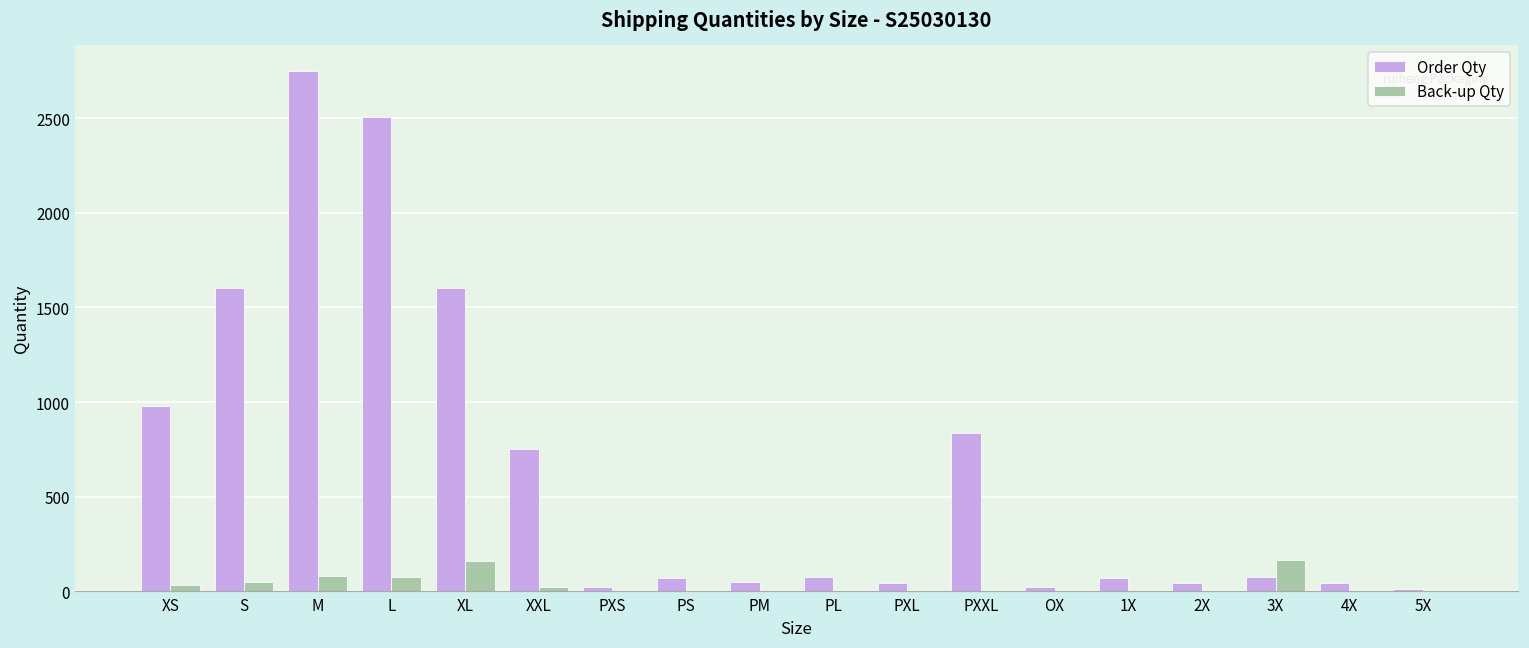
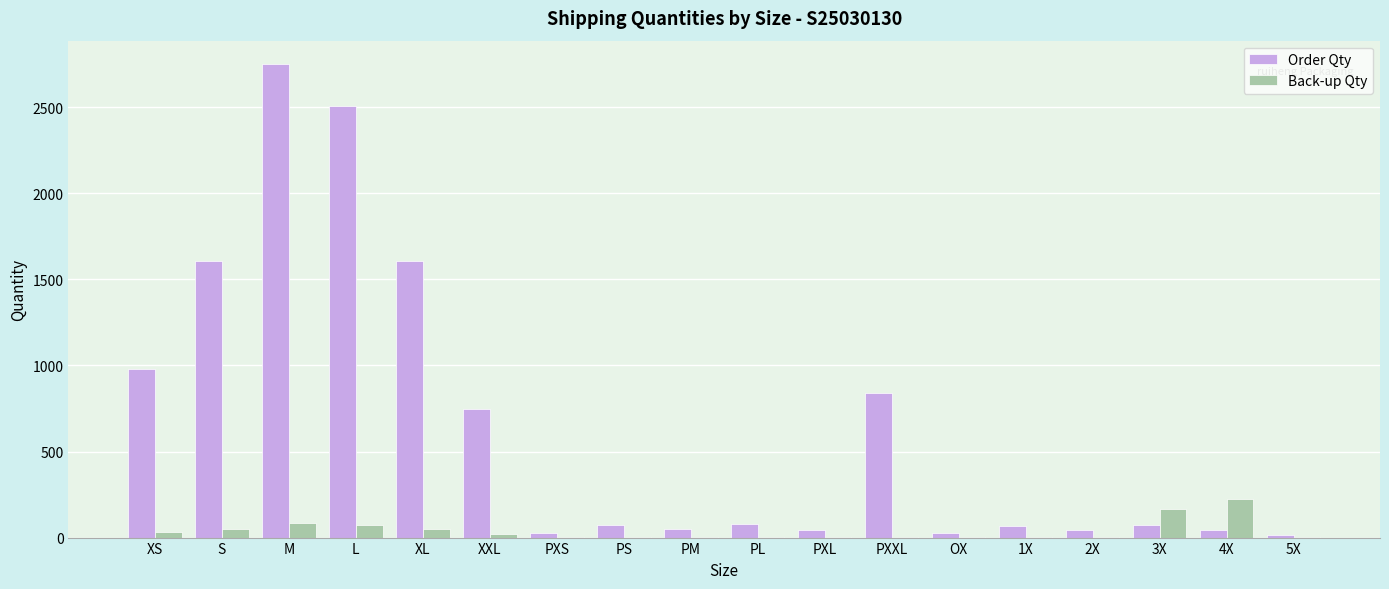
Back-up Qty, XL: 160 -> 50
Back-up Qty, 4X: 0 -> 220
